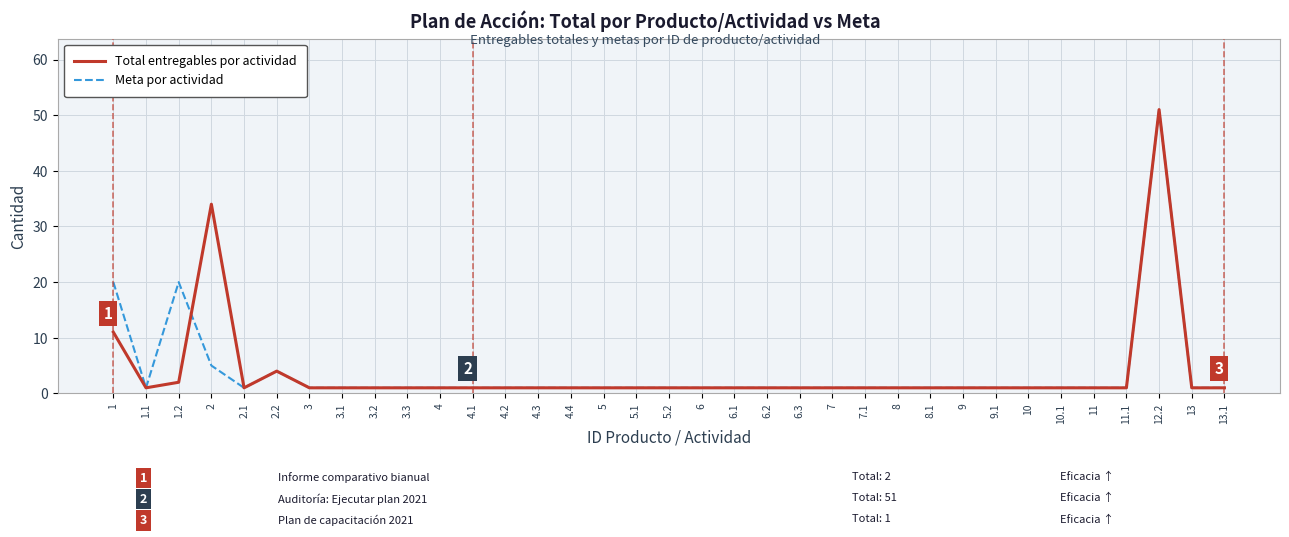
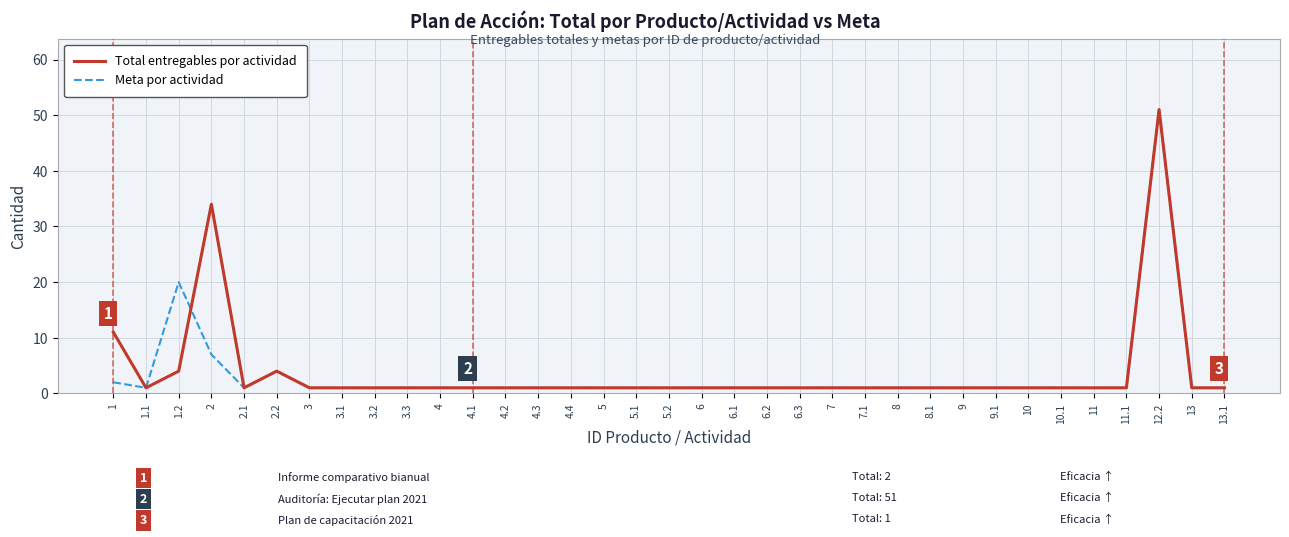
Meta por actividad, 1: 20 -> 2
Total entregables por actividad, 1.2: 2 -> 4
Meta por actividad, 2: 5 -> 7
